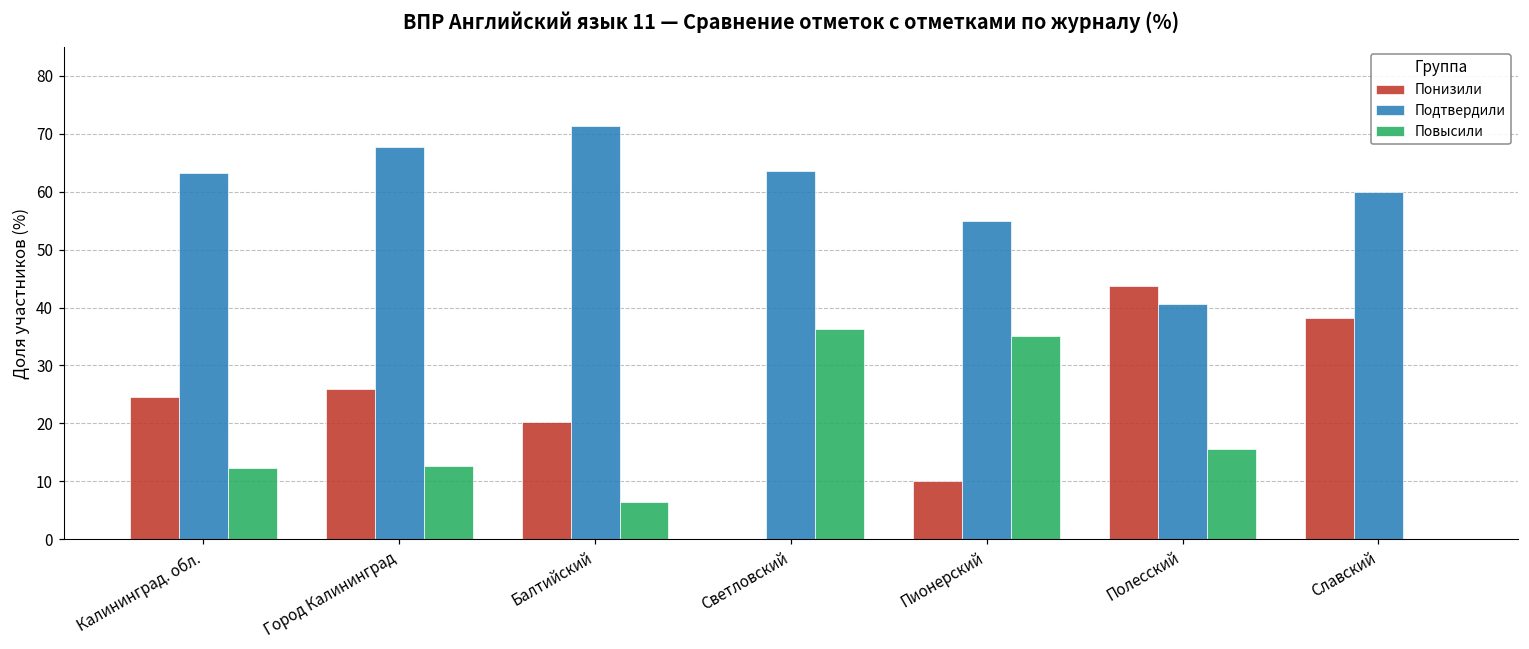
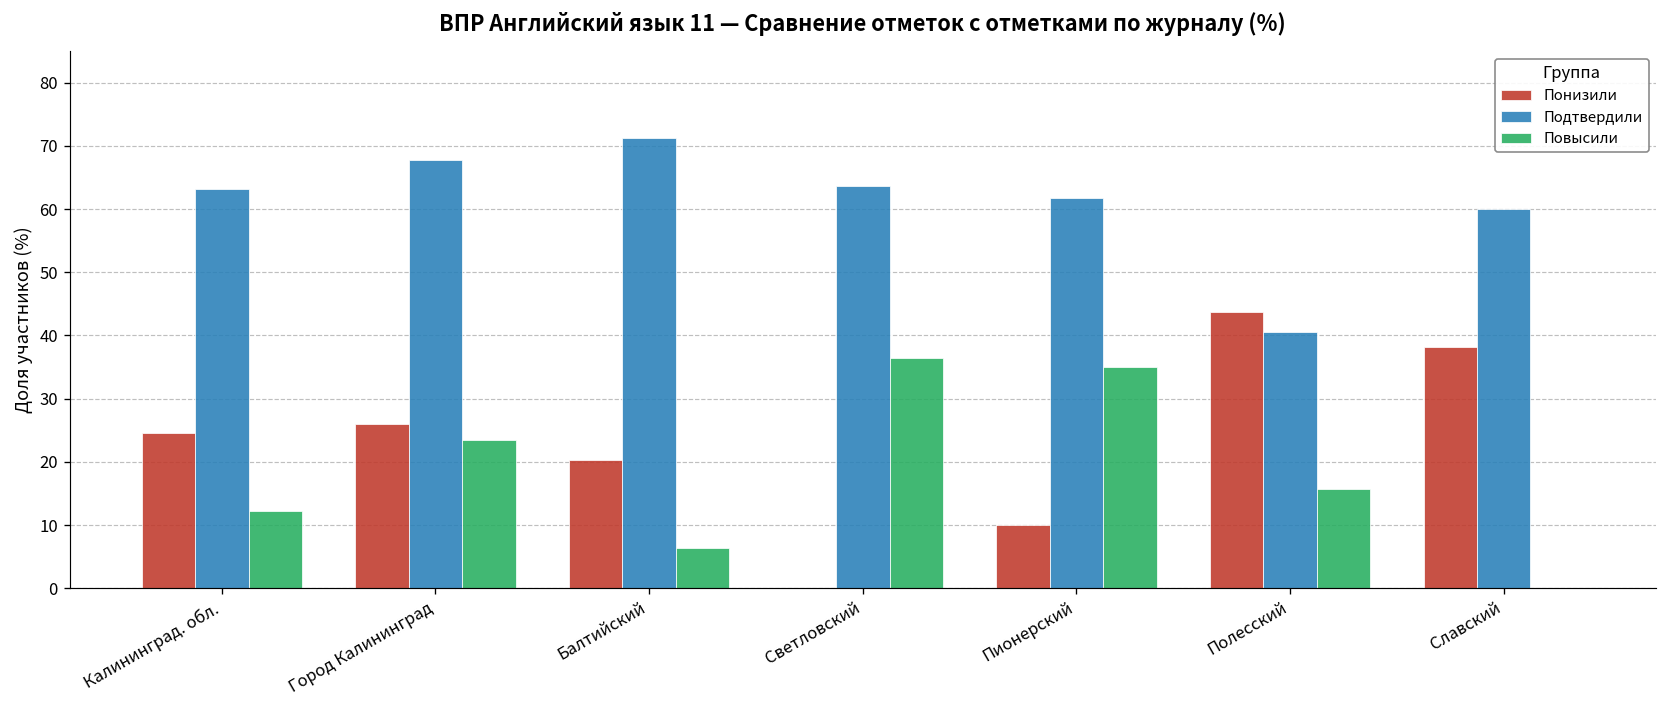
Повысили, Город Калининград: 13 -> 23
Подтвердили, Пионерский: 55 -> 62
